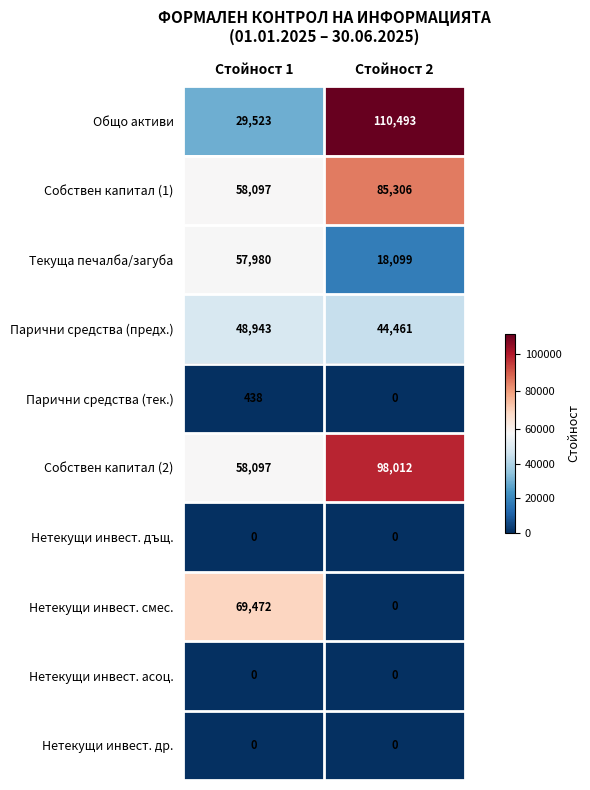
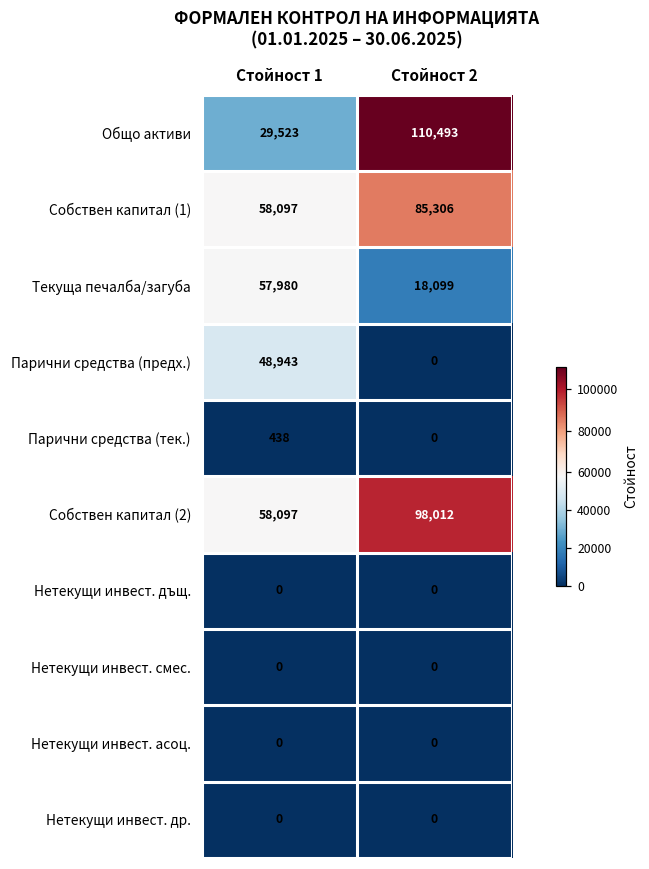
Парични средства (предх.), Стойност 2: 44,461 -> 0
Нетекущи инвест. смес., Стойност 1: 69,472 -> 0
